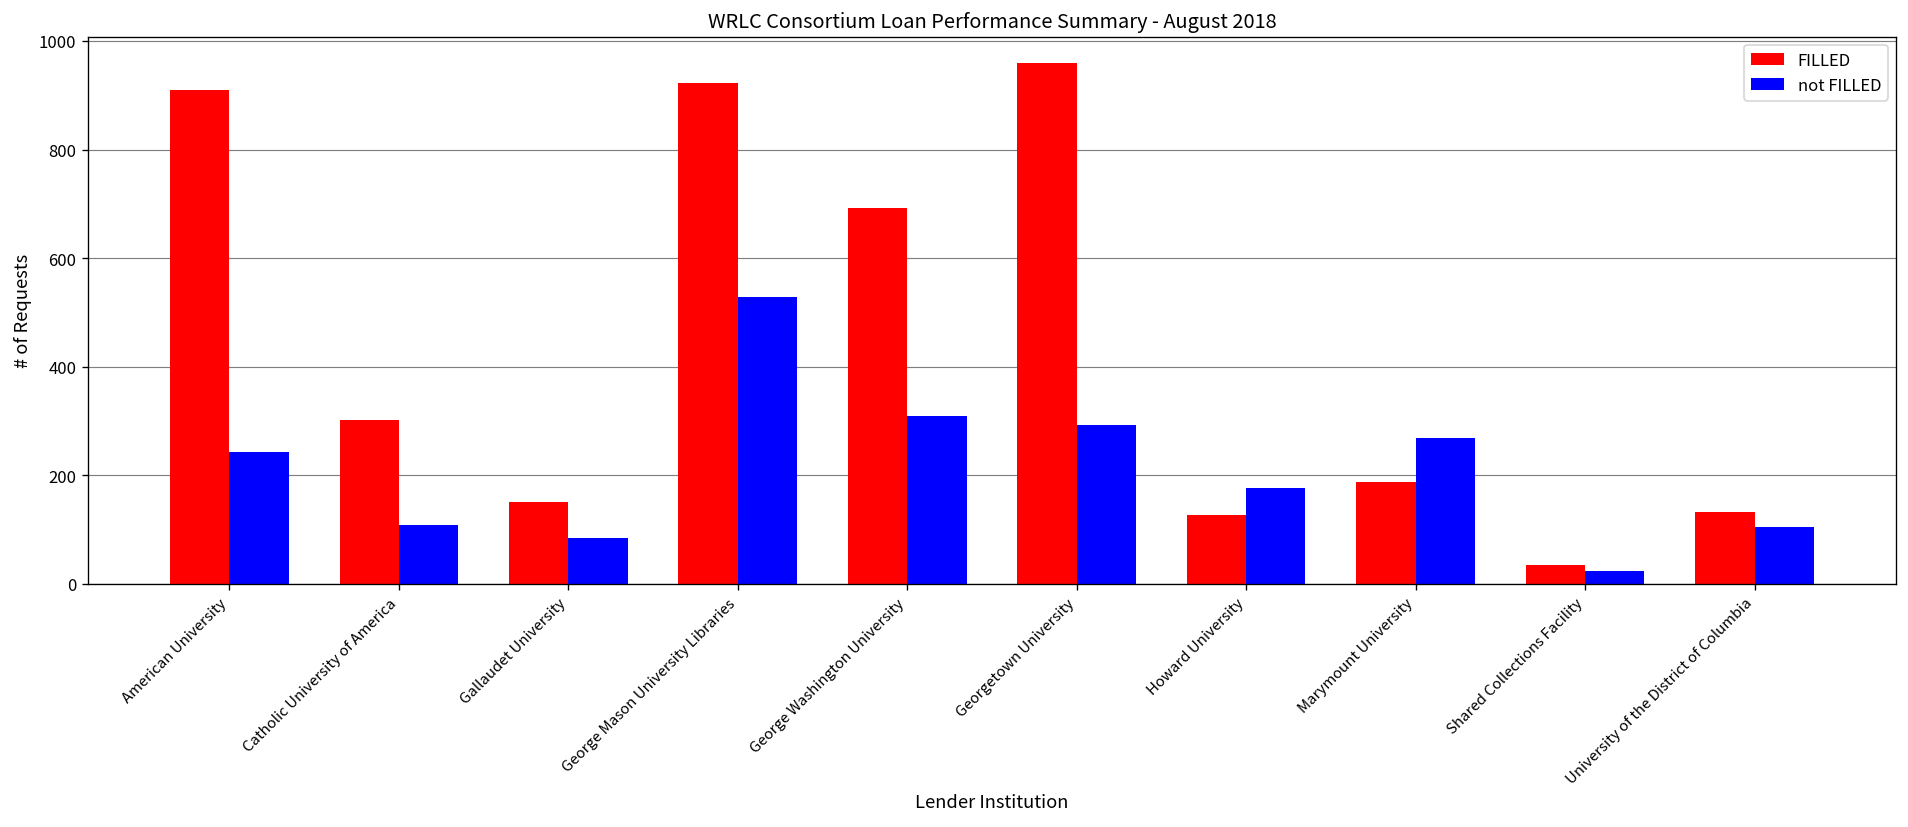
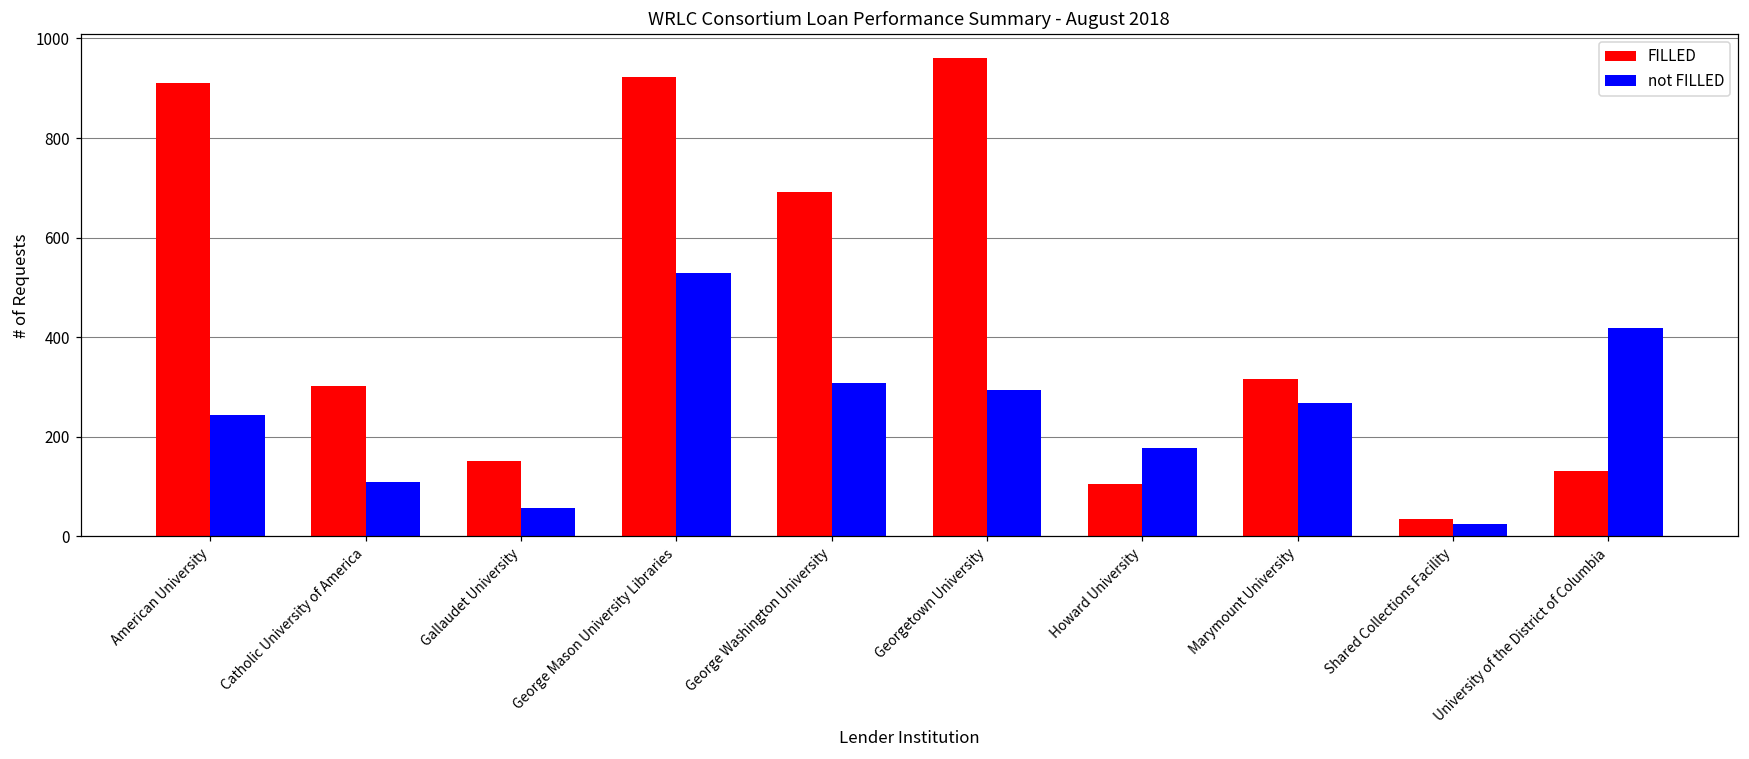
not FILLED, Gallaudet University: 80 -> 60
FILLED, Howard University: 130 -> 100
FILLED, Marymount University: 190 -> 320
not FILLED, University of the District of Columbia: 110 -> 420
